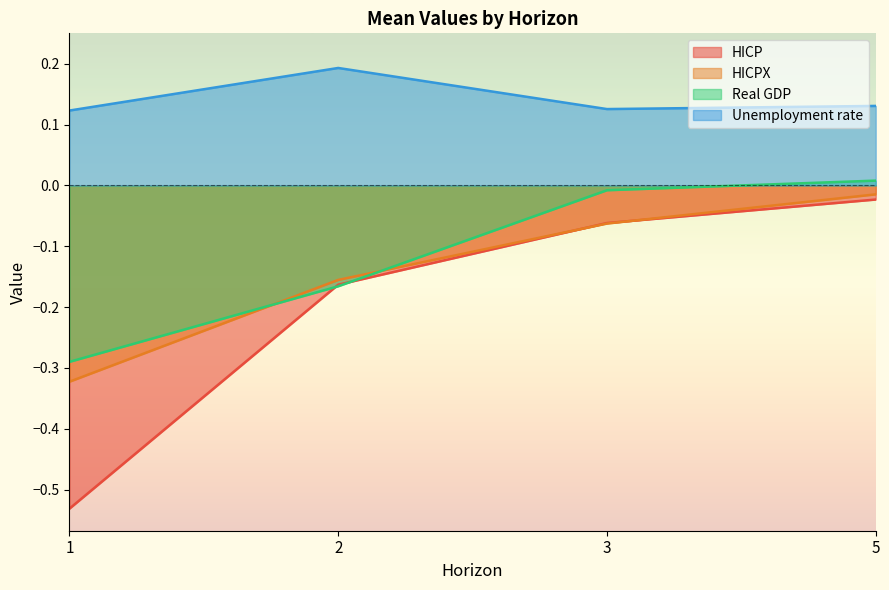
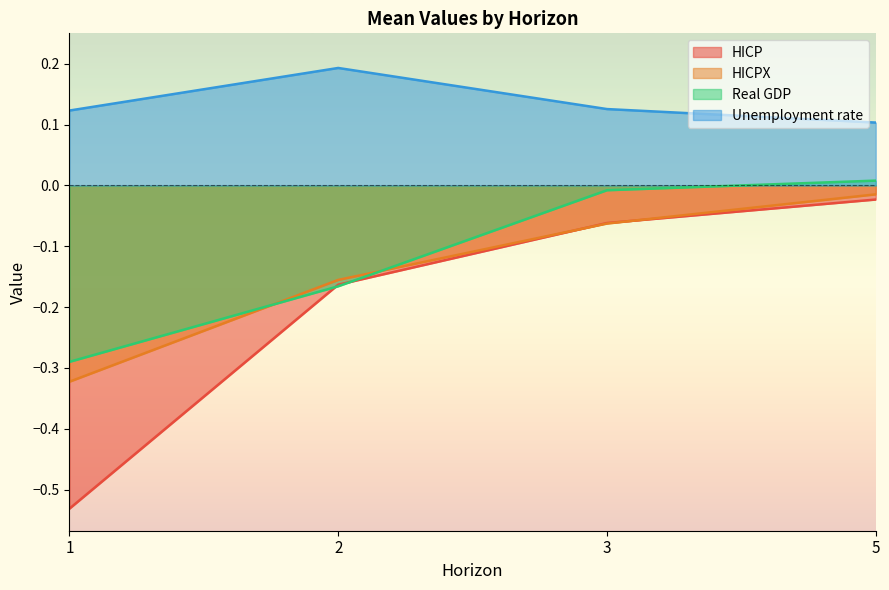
Unemployment rate, 5: 0.13 -> 0.10
